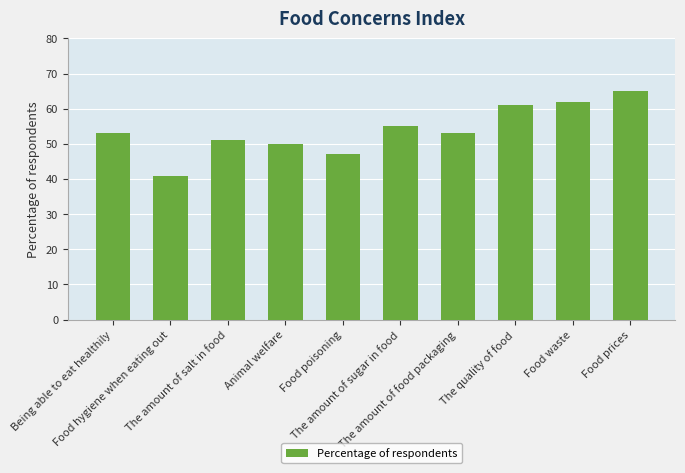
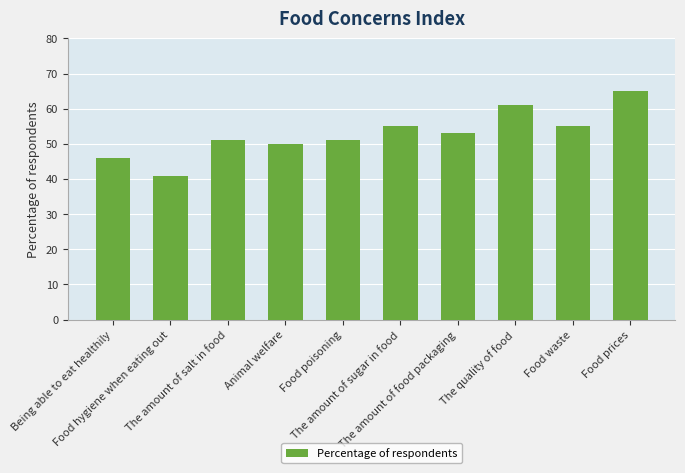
Being able to eat healthily: 53 -> 46
Food poisoning: 47 -> 51
Food waste: 62 -> 55
